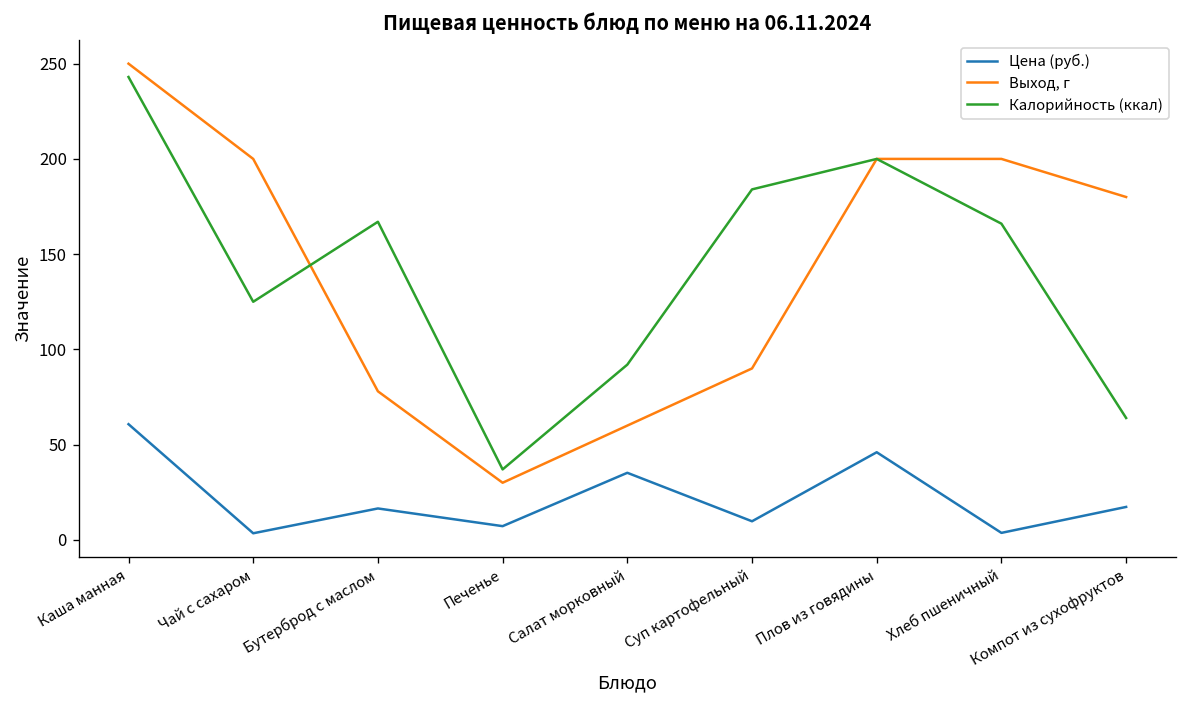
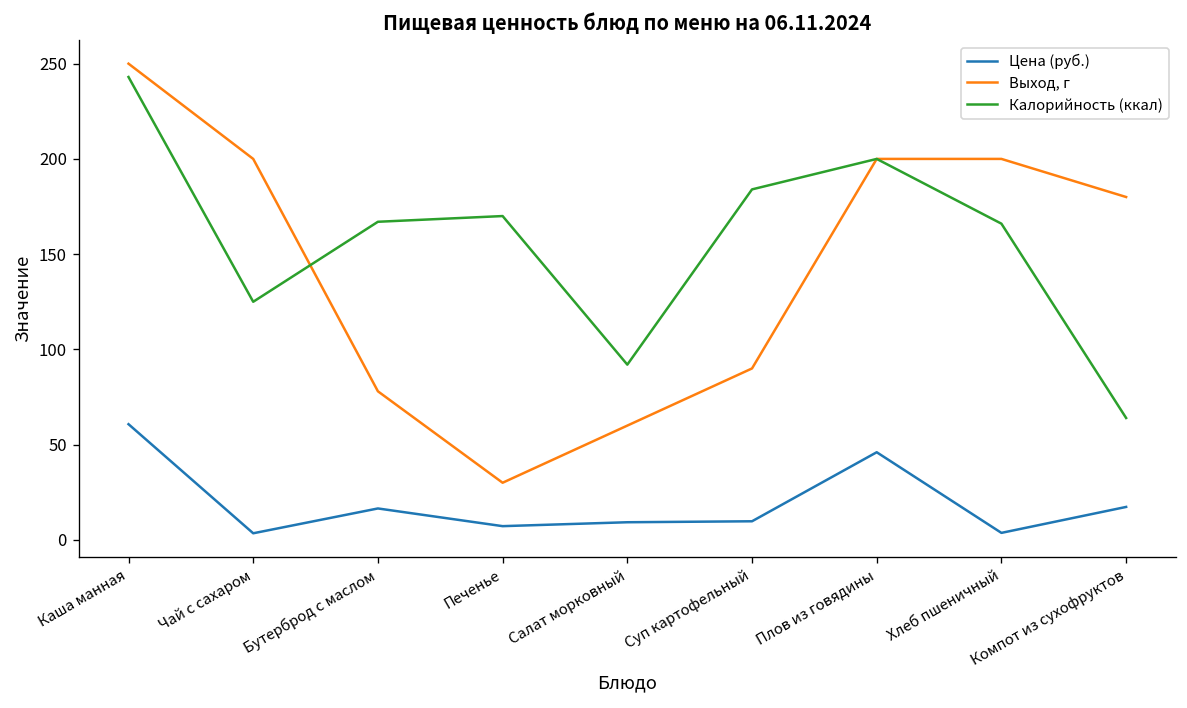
Калорийность (ккал), Печенье: 37 -> 170
Цена (руб.), Салат морковный: 35 -> 9
